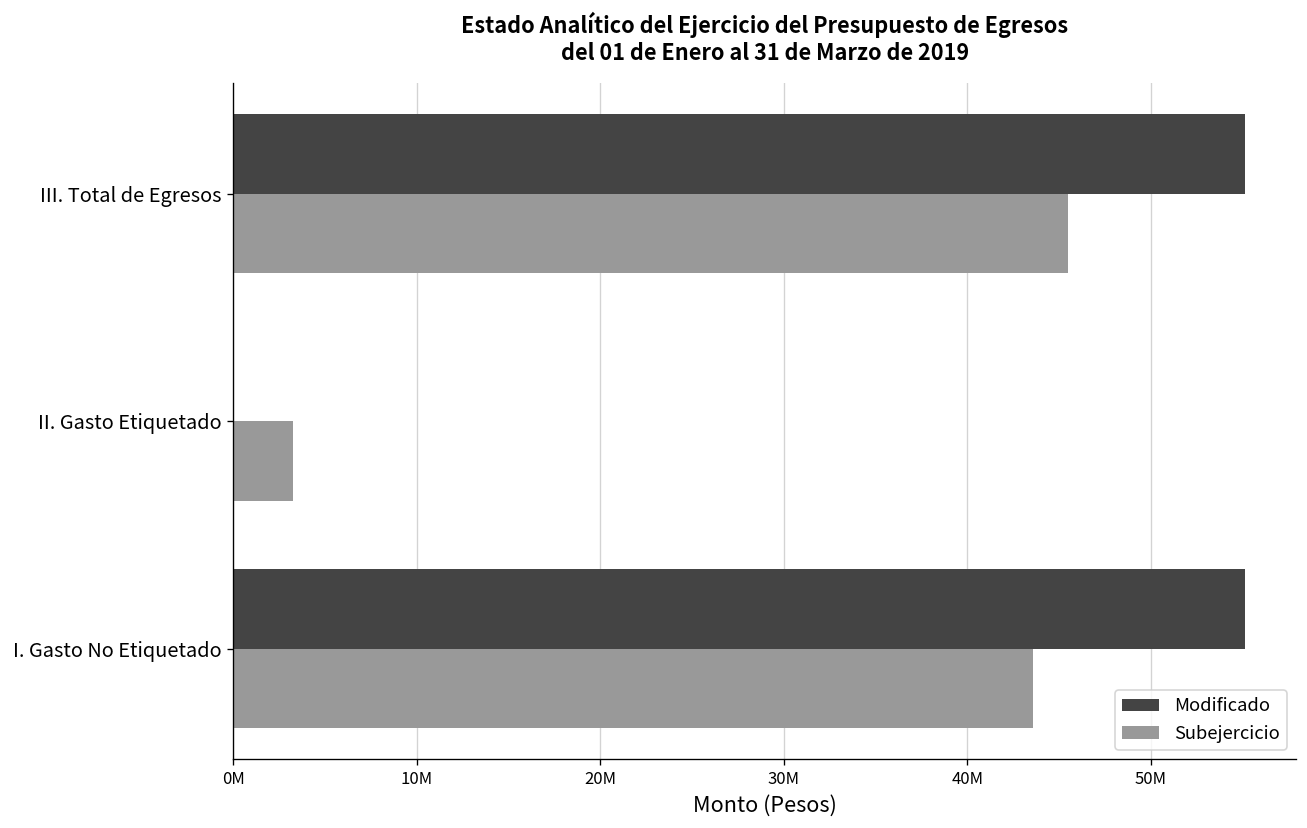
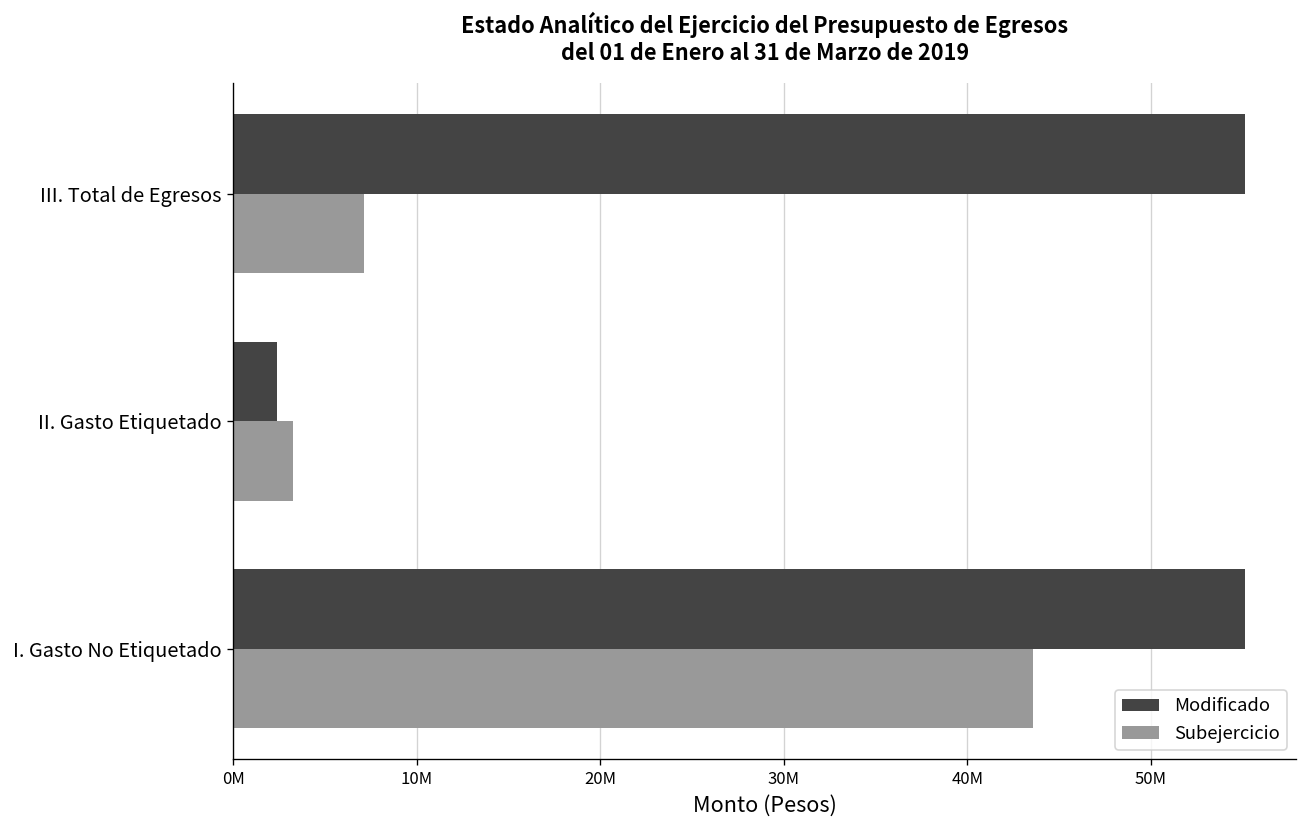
Subejercicio, III. Total de Egresos: 45500000 -> 7100000
Modificado, II. Gasto Etiquetado: 0 -> 2400000
